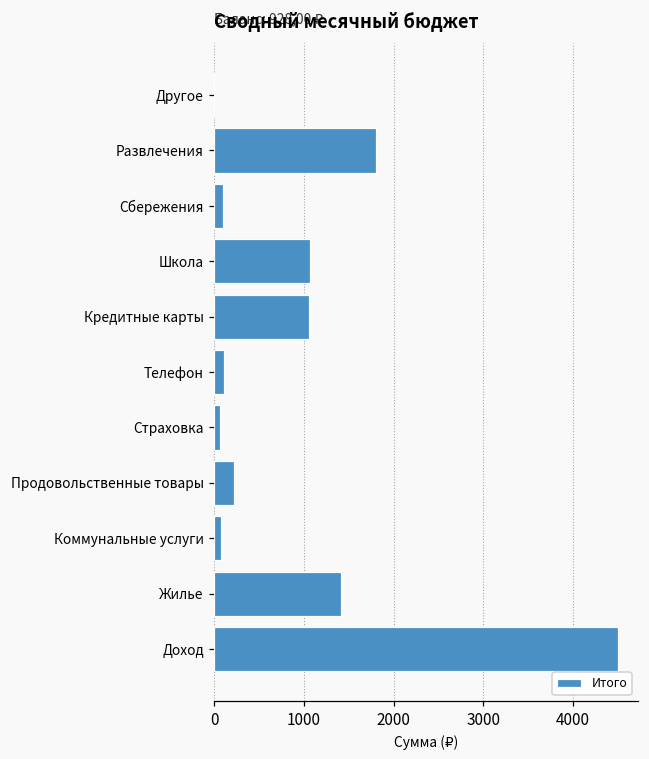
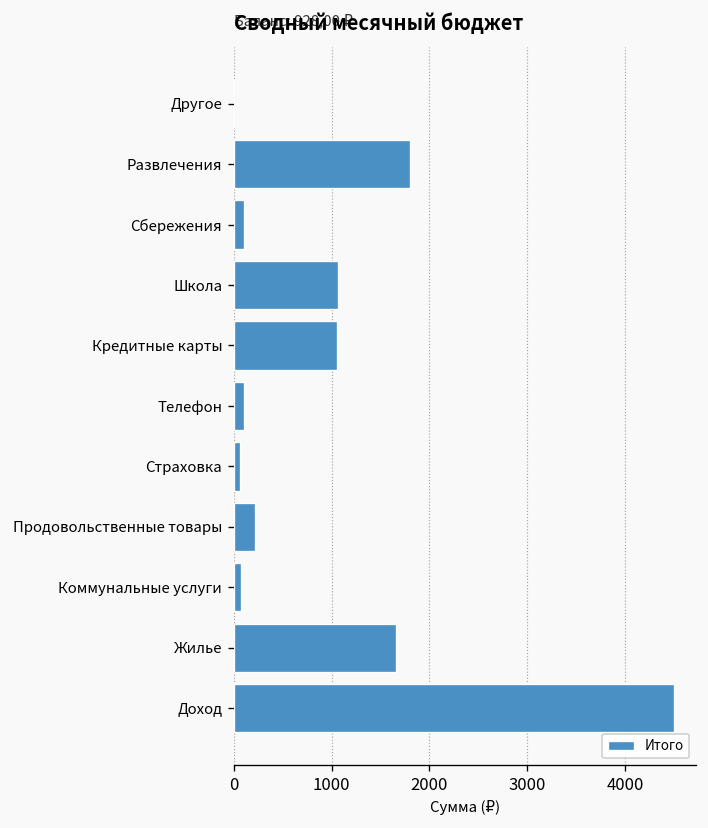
Жилье: 1400 -> 1700
